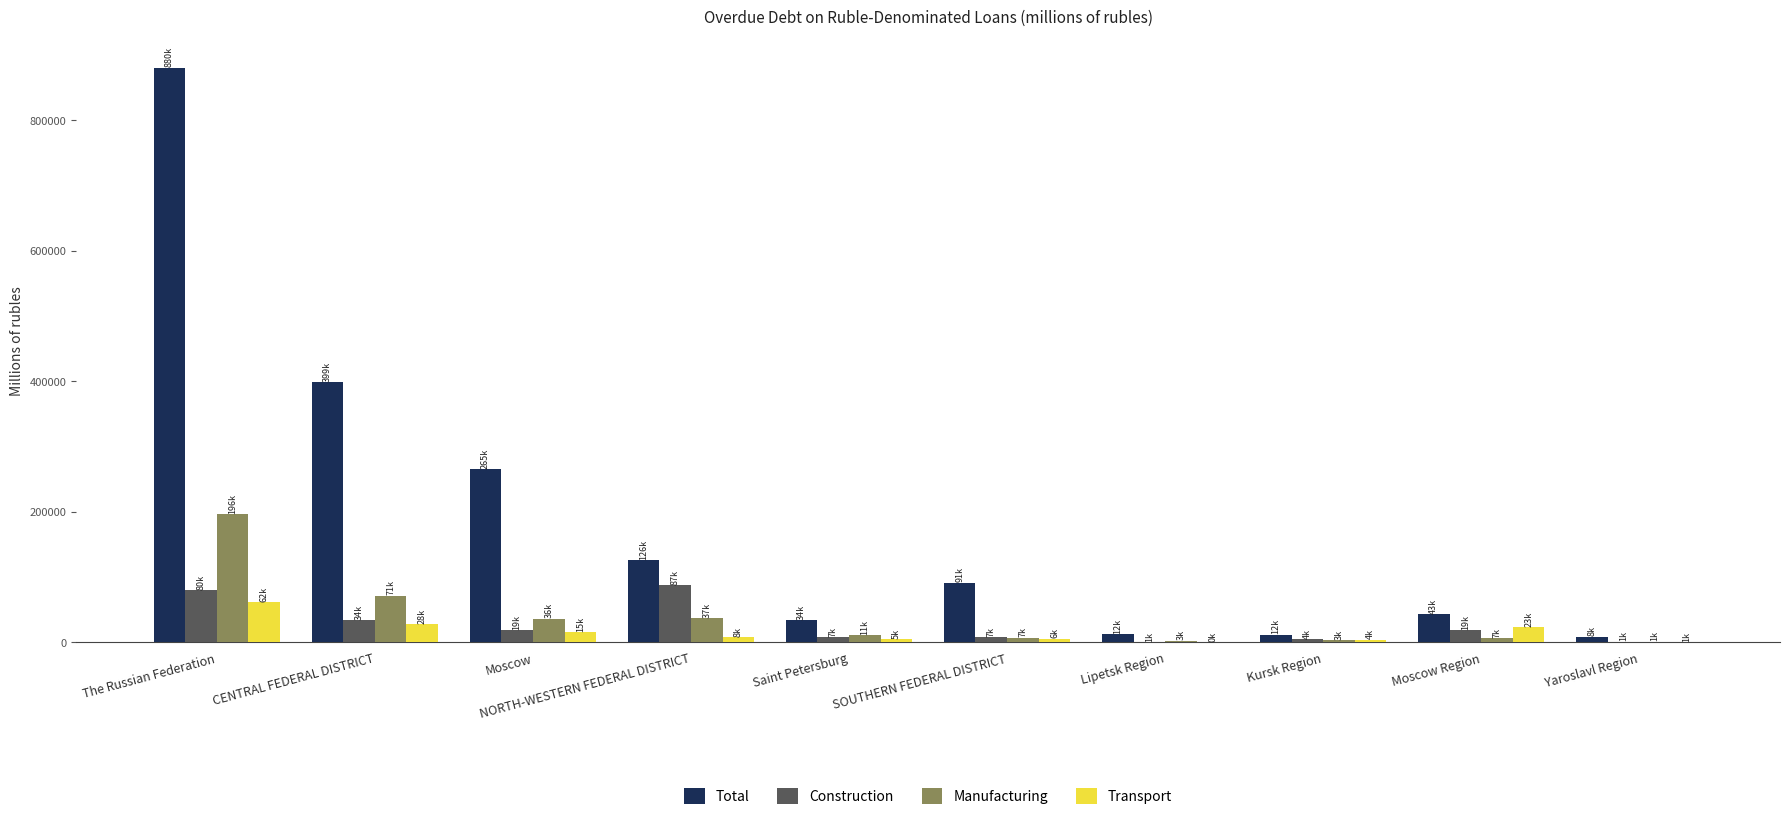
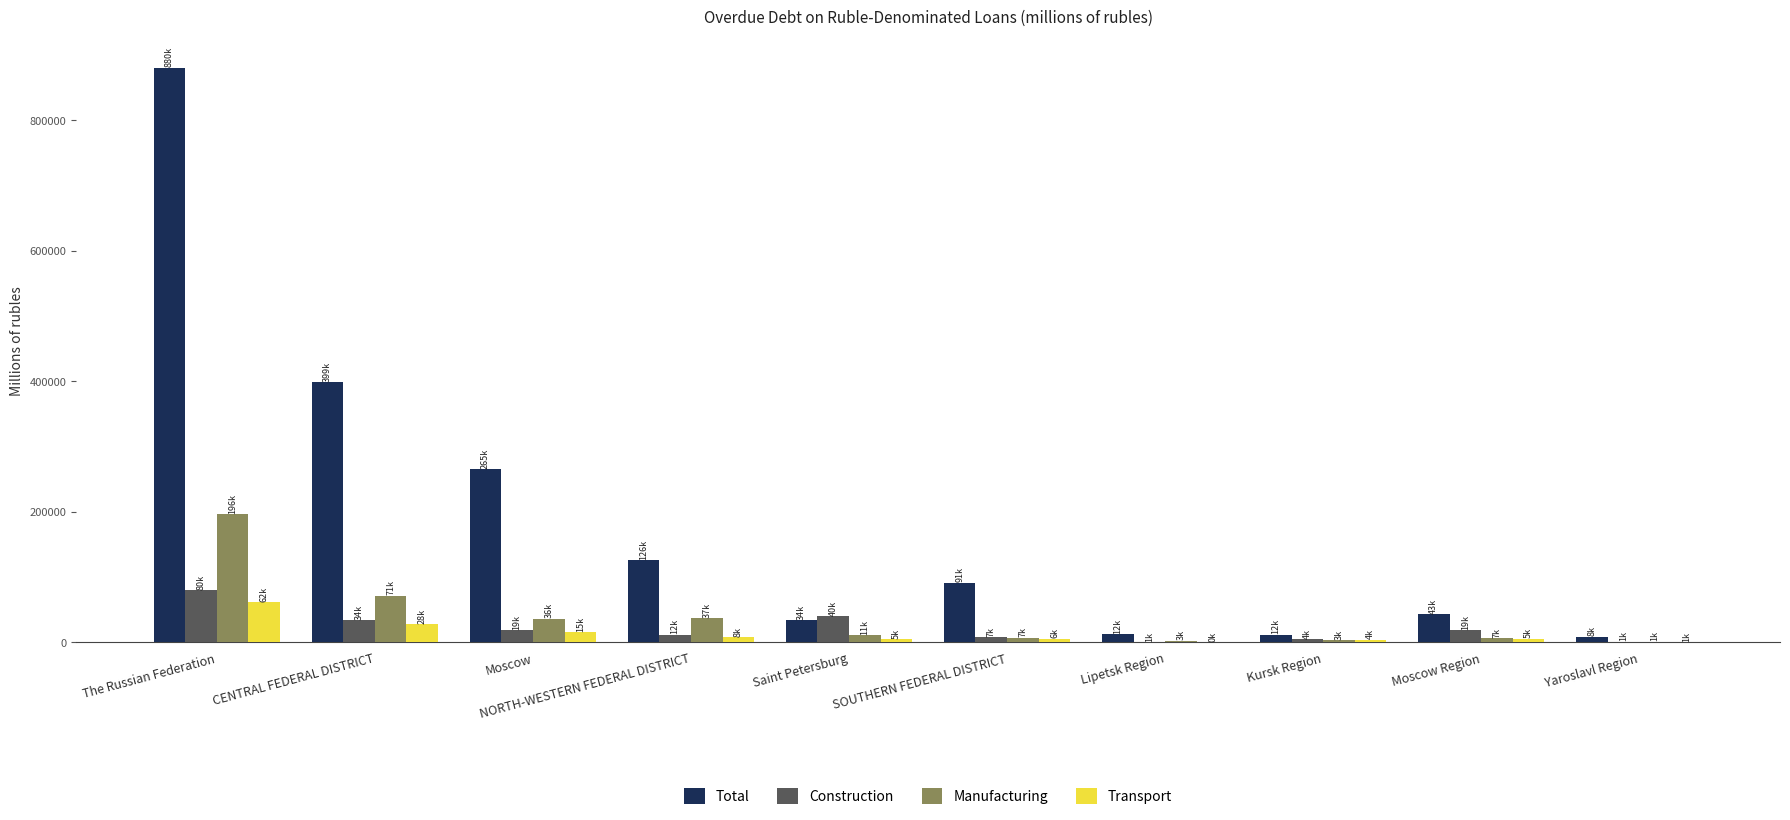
Construction, NORTH-WESTERN FEDERAL DISTRICT: 87k -> 12k
Construction, Saint Petersburg: 7k -> 40k
Transport, Moscow Region: 23k -> 5k
